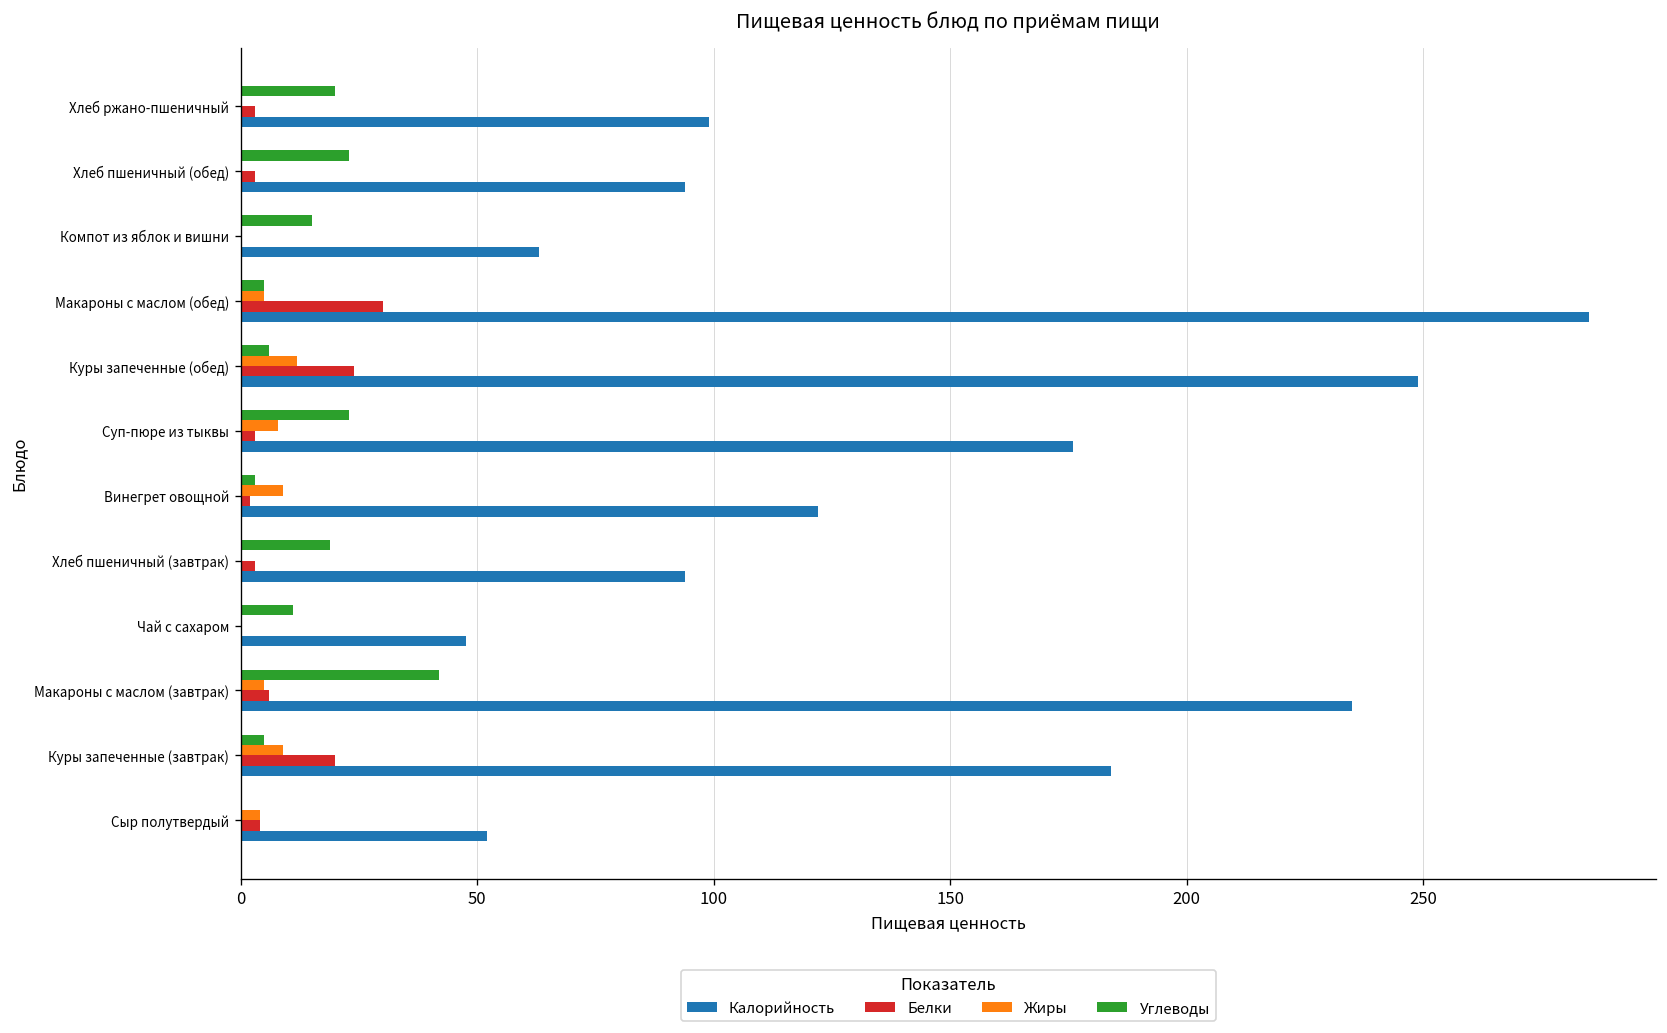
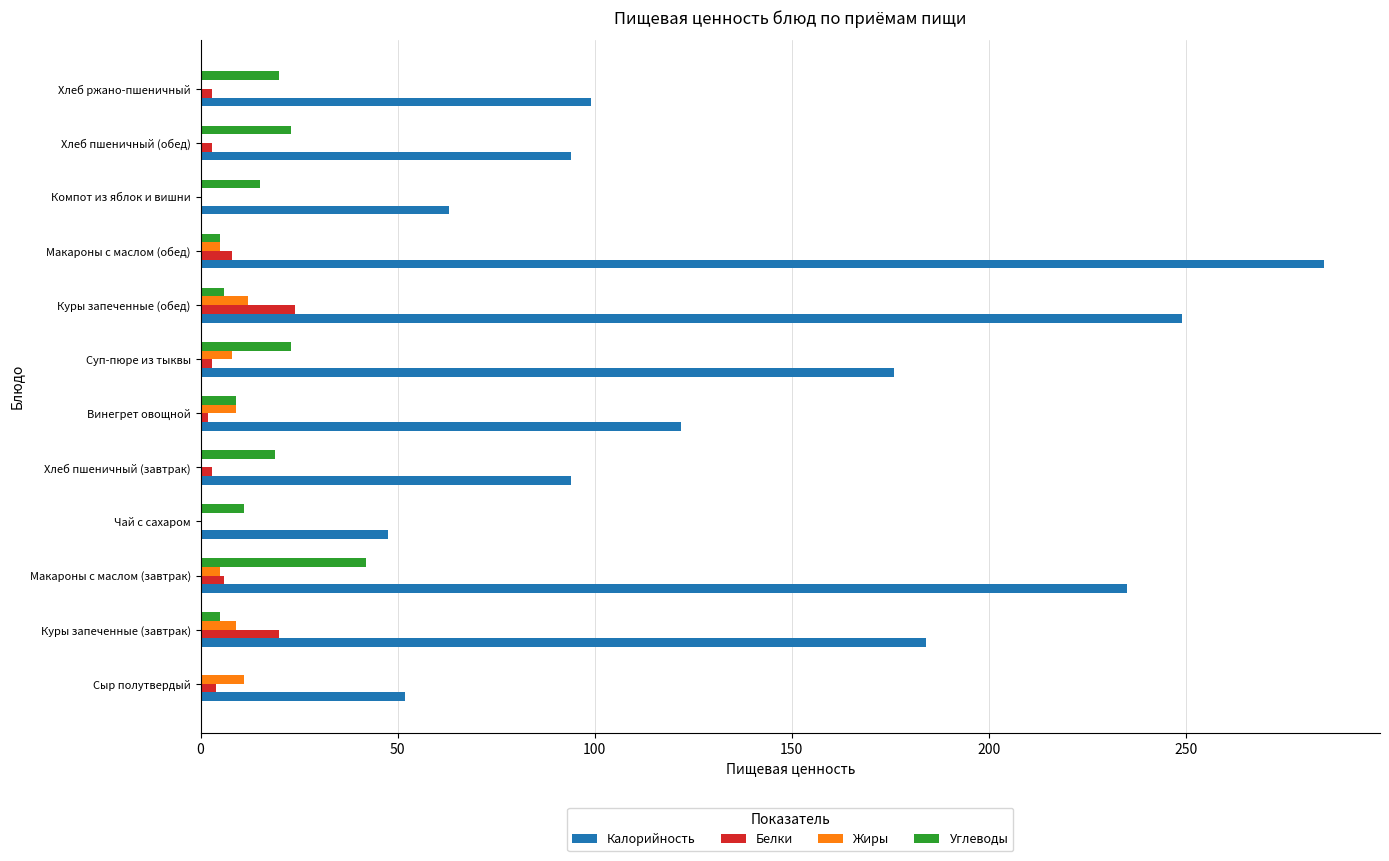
Белки, Макароны с маслом (обед): 30 -> 8
Углеводы, Винегрет овощной: 3 -> 9
Жиры, Сыр полутвердый: 4 -> 11
